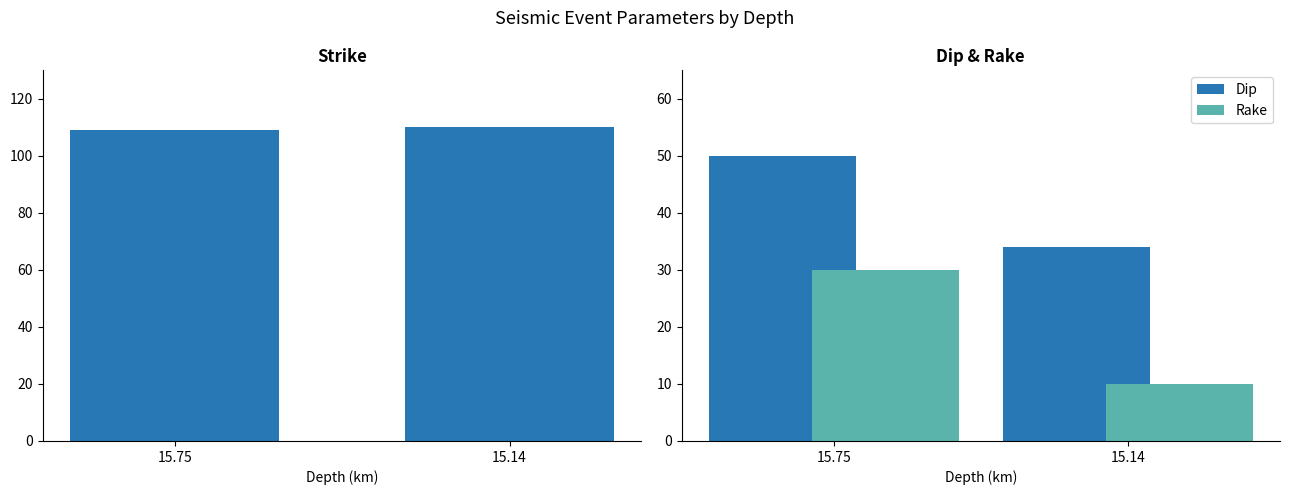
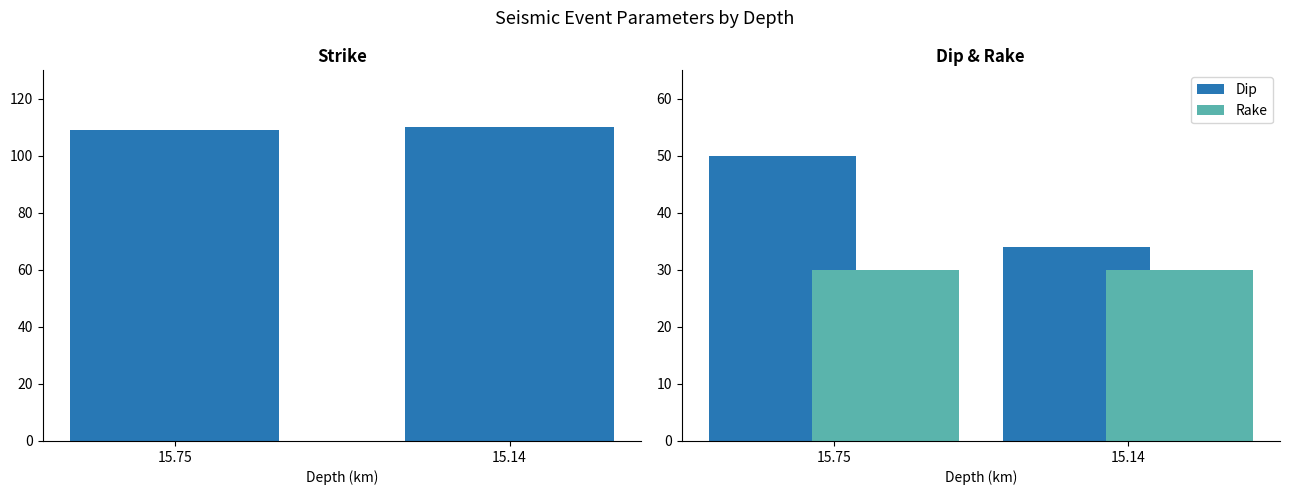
Dip & Rake, Rake, 15.14: 10 -> 30
